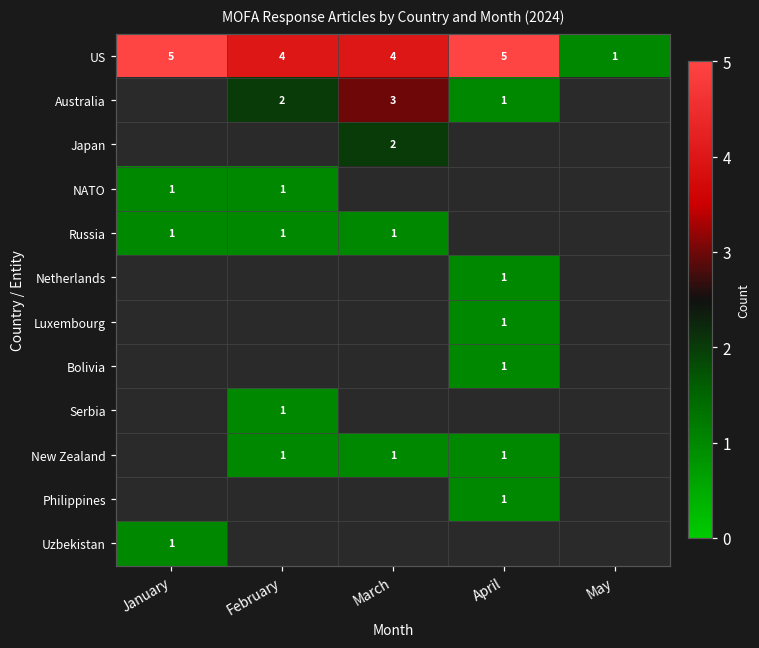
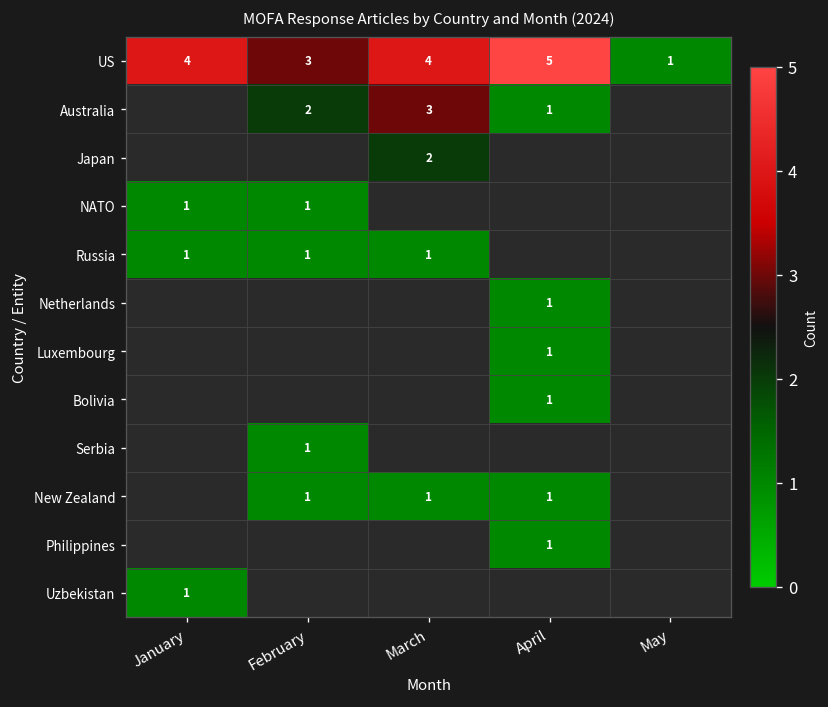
US, January: 5 -> 4
US, February: 4 -> 3
